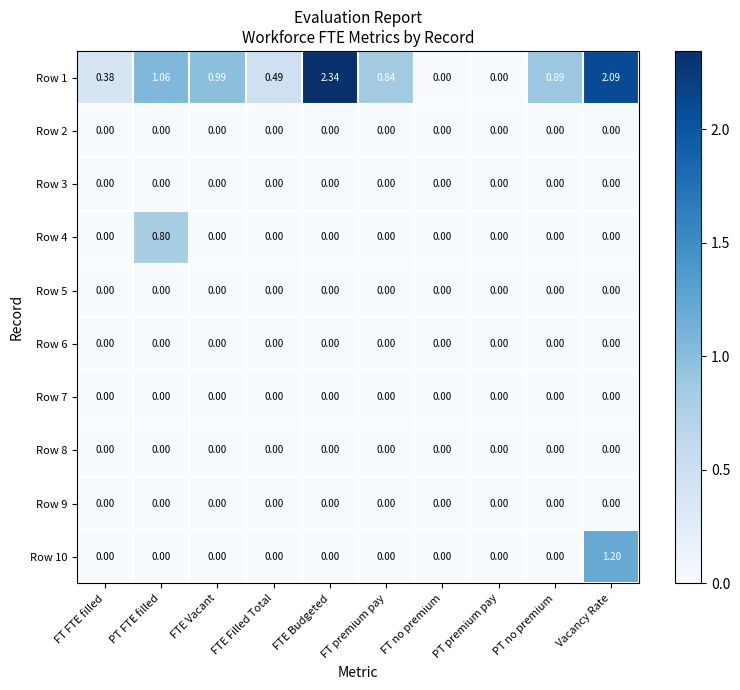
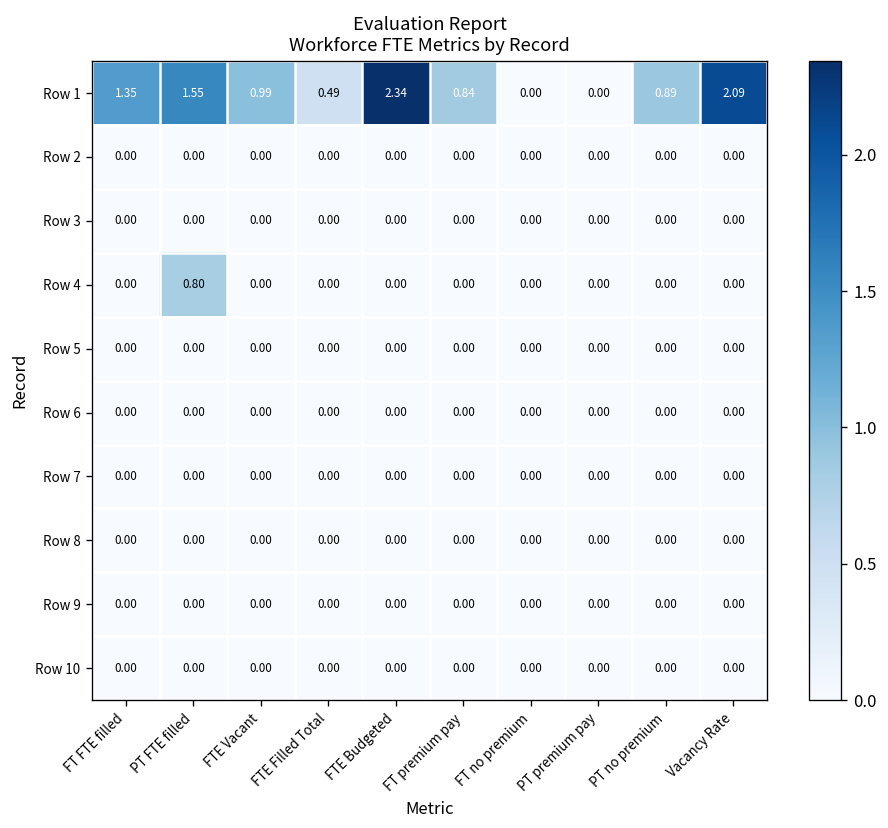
Row 1, FT FTE filled: 0.38 -> 1.35
Row 1, PT FTE filled: 1.06 -> 1.55
Row 10, Vacancy Rate: 1.20 -> 0.00
